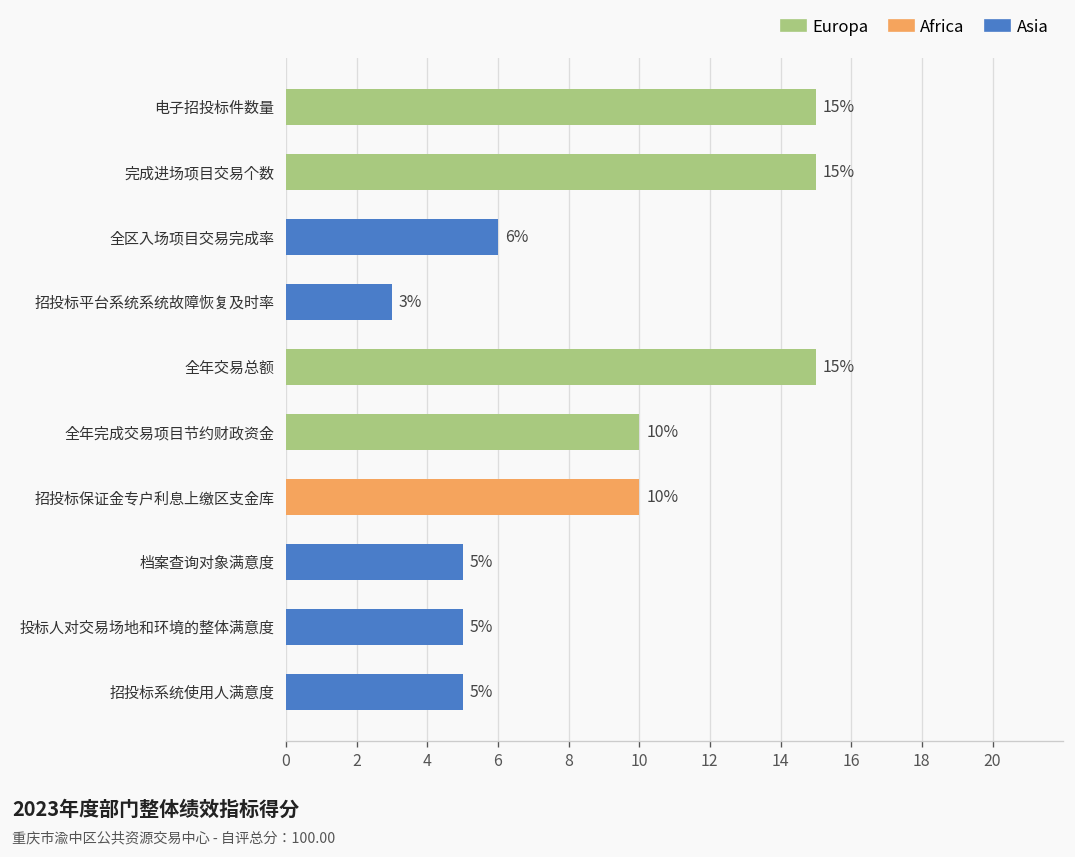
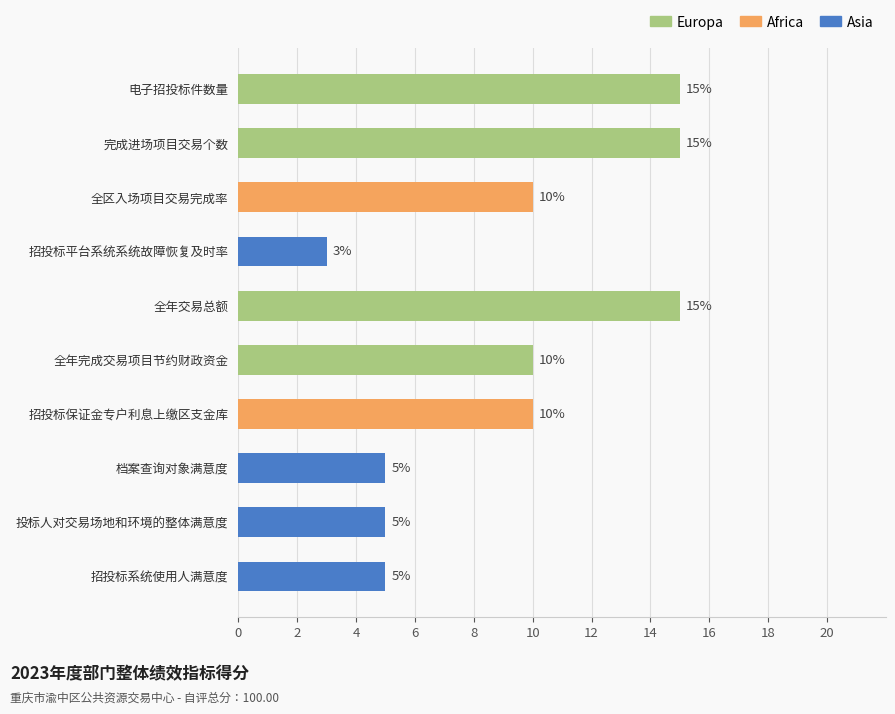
全区入场项目交易完成率: 6% -> 10%
